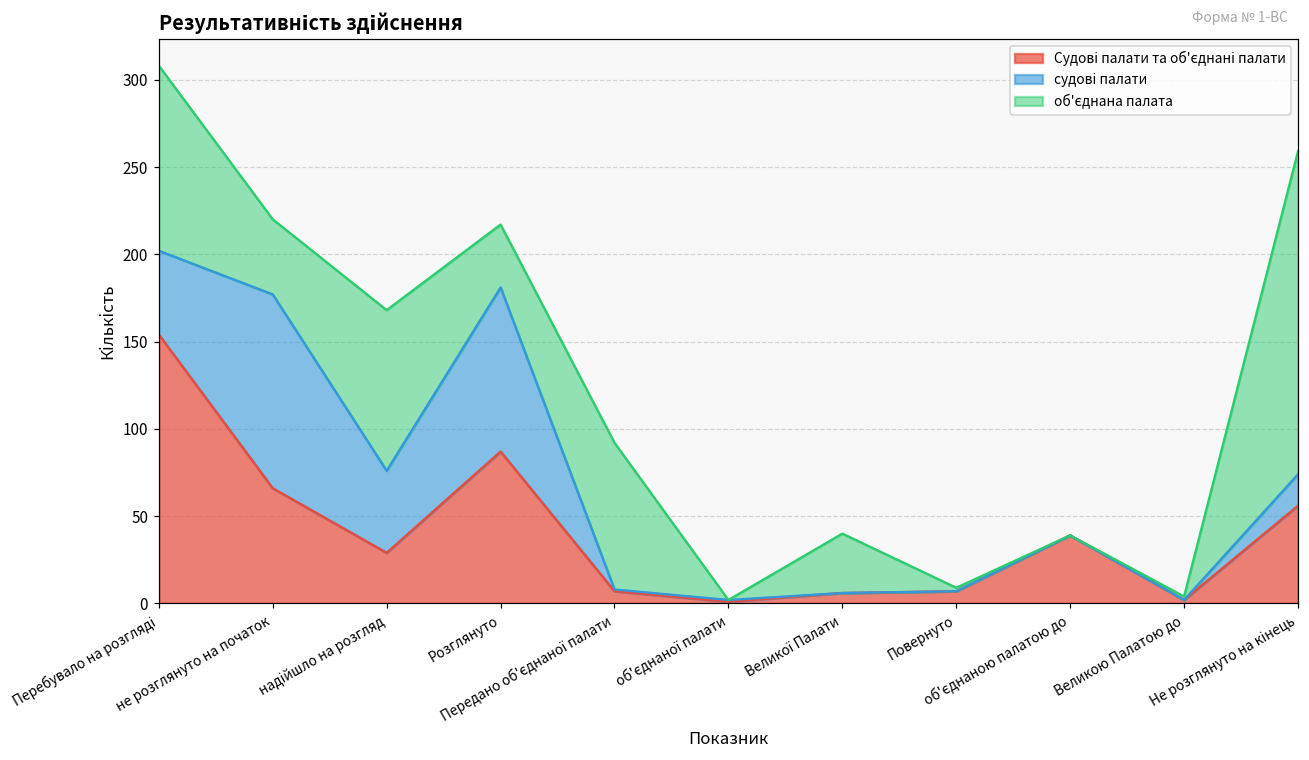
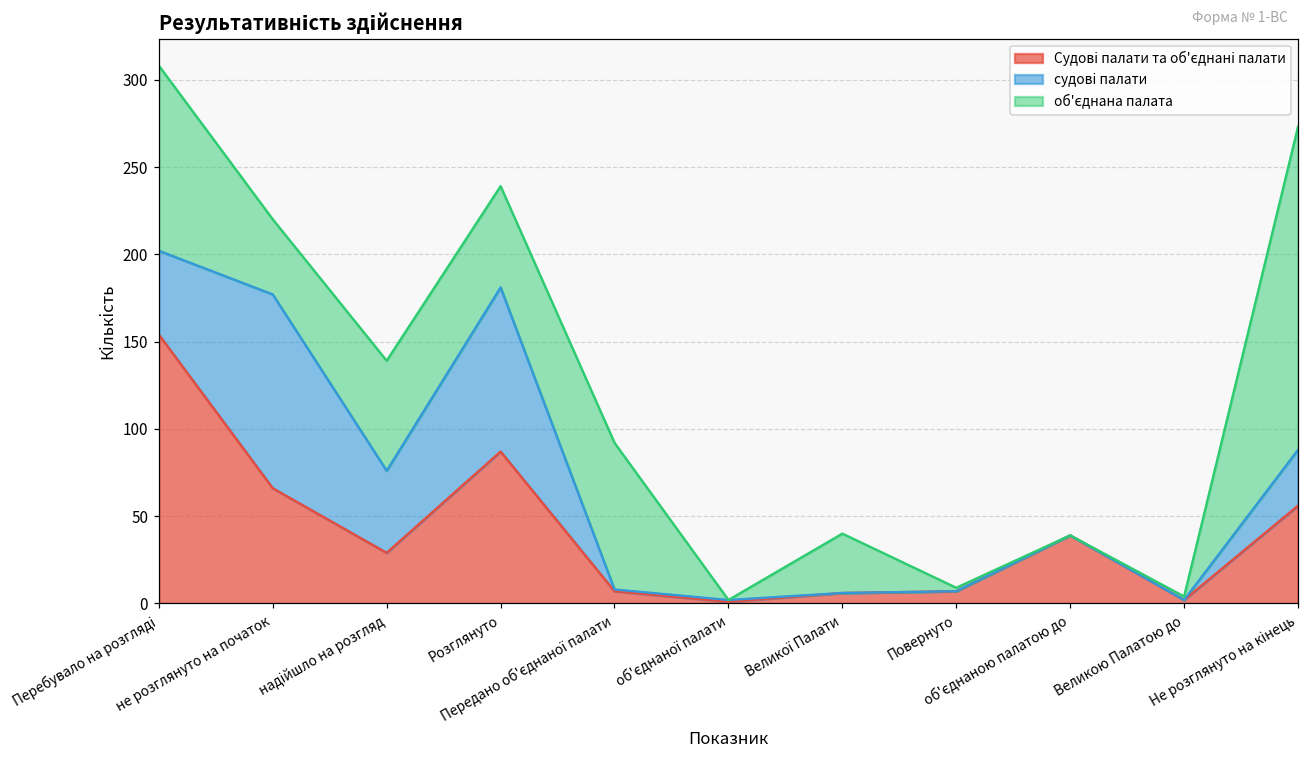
об'єднана палата, надійшло на розгляд: 92 -> 63
об'єднана палата, Розглянуто: 36 -> 58
судові палати, Не розглянуто на кінець: 18 -> 32
